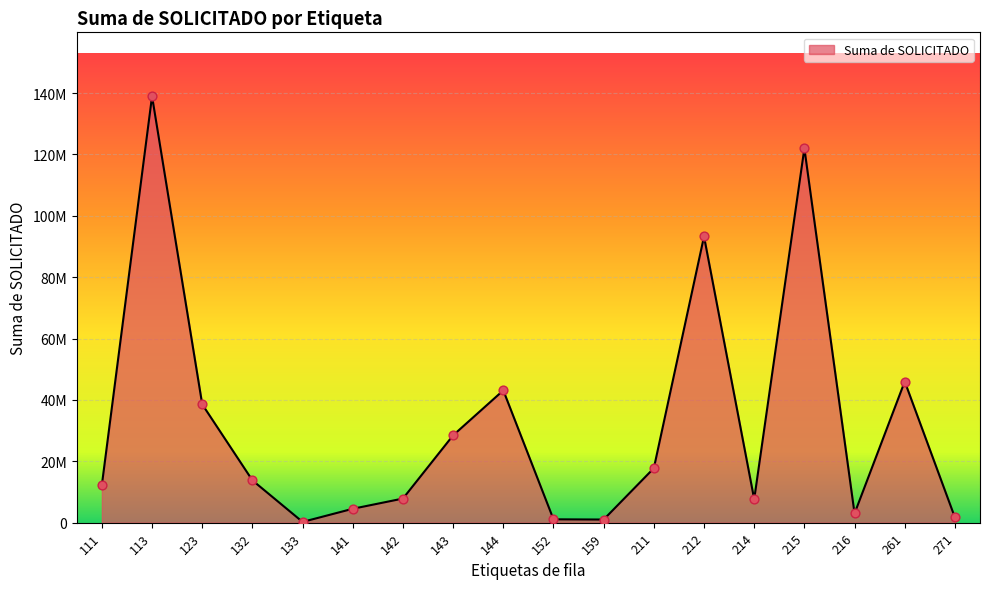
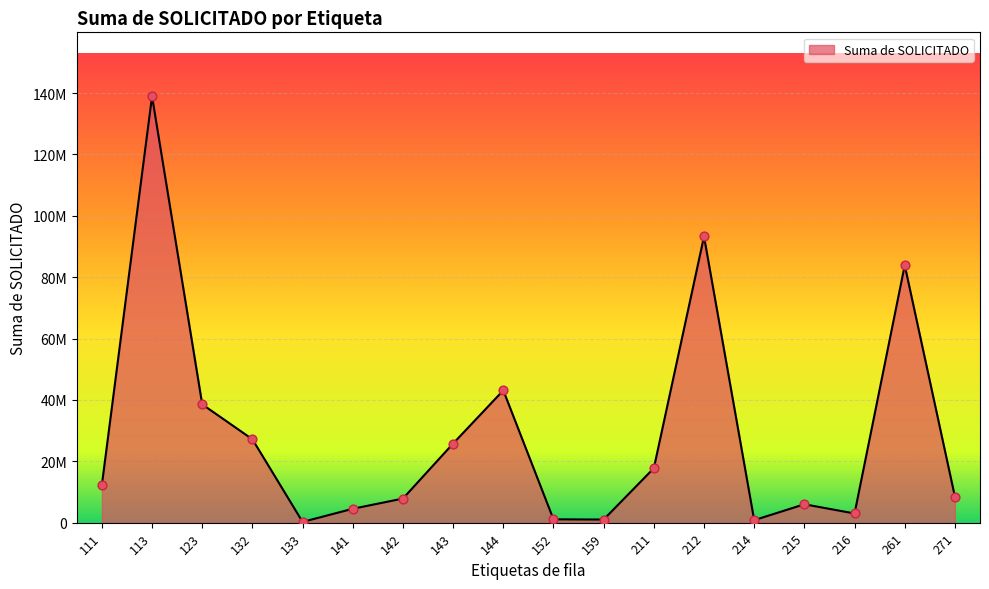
132: 14000000 -> 27000000
143: 28000000 -> 26000000
214: 8000000 -> 1000000
215: 122000000 -> 6000000
261: 46000000 -> 84000000
271: 2000000 -> 8000000
